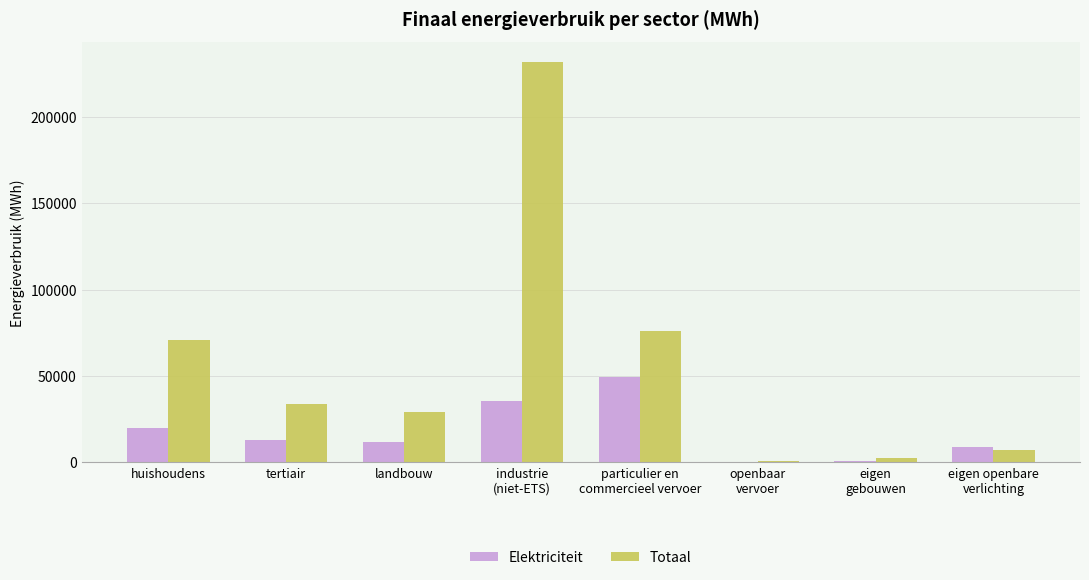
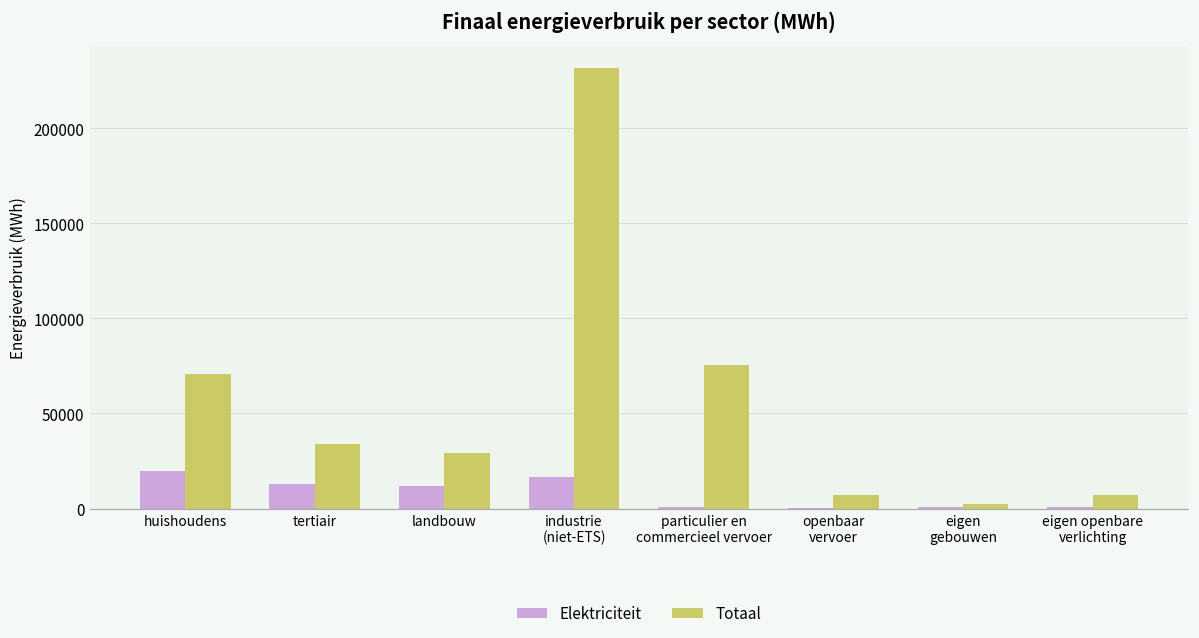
Elektriciteit, industrie (niet-ETS): 35000 -> 16000
Elektriciteit, particulier en commercieel vervoer: 49000 -> 1000
Totaal, openbaar vervoer: 1000 -> 7000
Elektriciteit, eigen openbare verlichting: 9000 -> 1000
